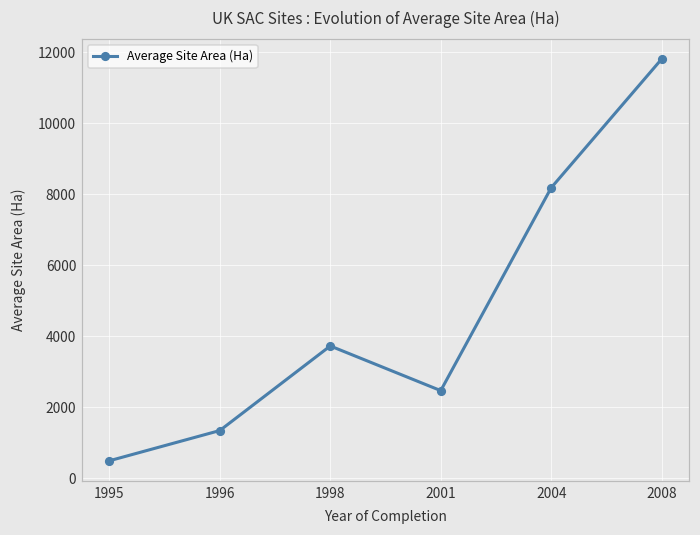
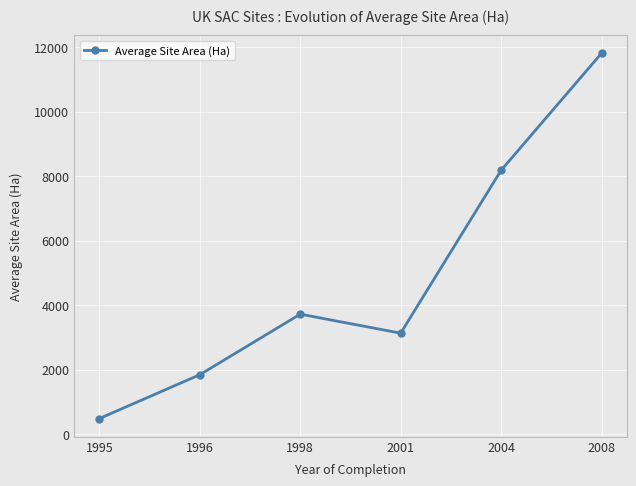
1996: 1300 -> 1800
2001: 2500 -> 3100
